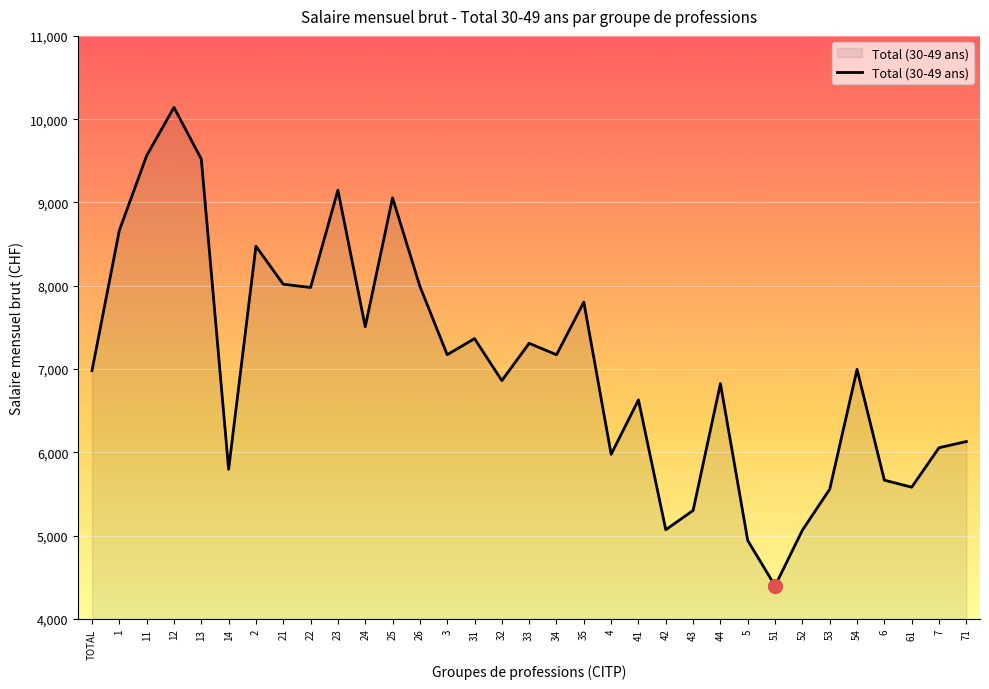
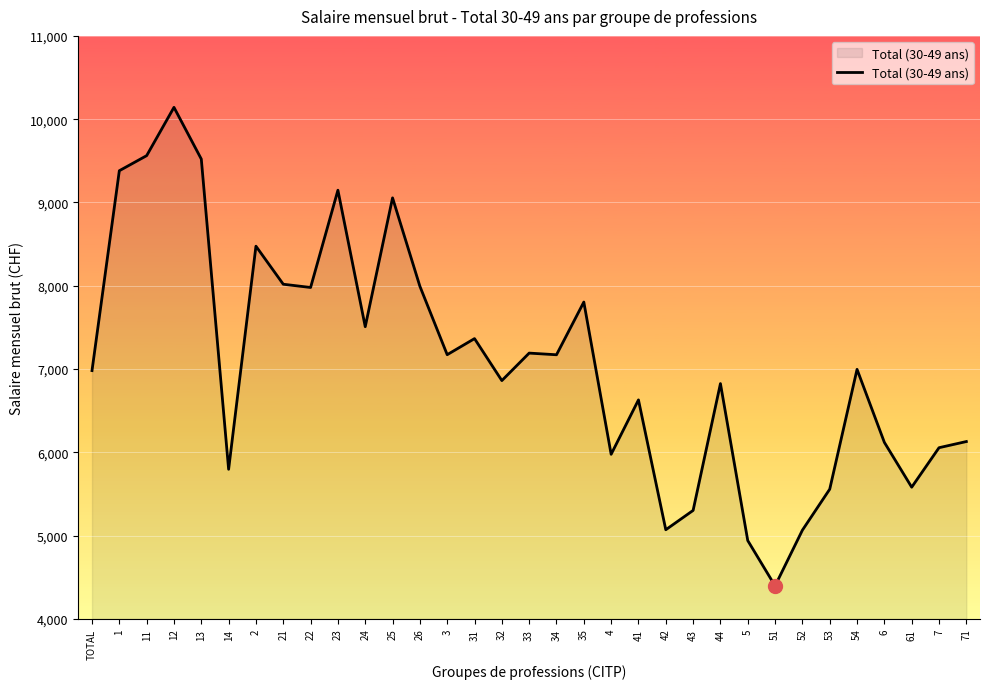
Total (30-49 ans), 1: 8,700 -> 9,400
Total (30-49 ans), 33: 7,300 -> 7,200
Total (30-49 ans), 6: 5,700 -> 6,100
